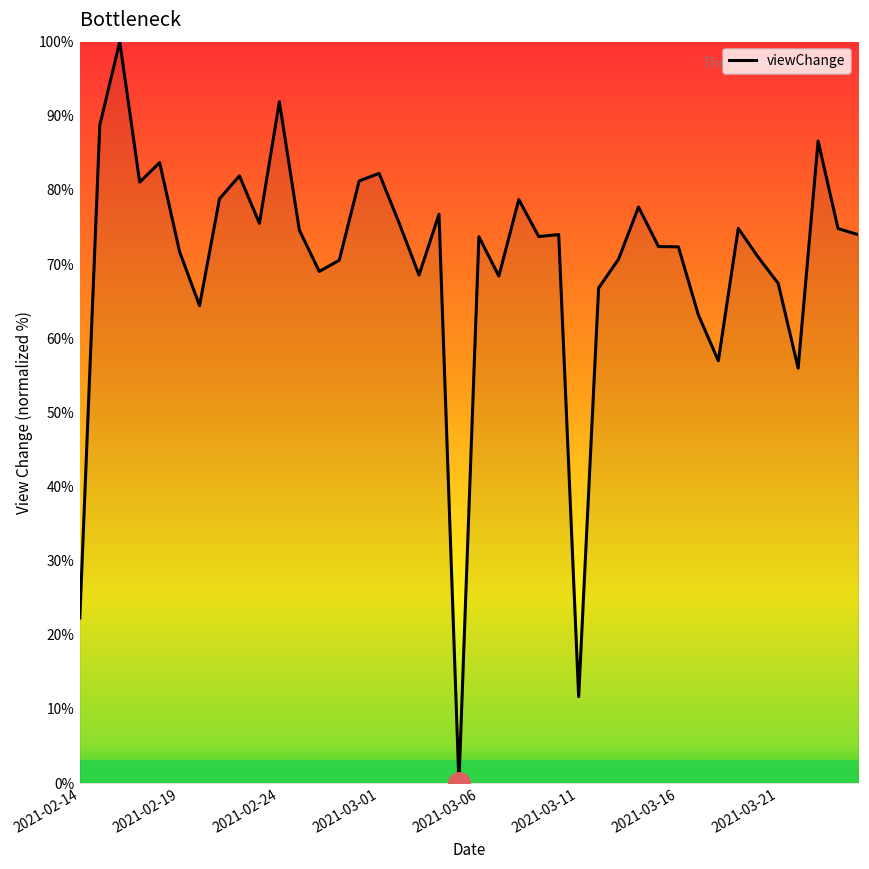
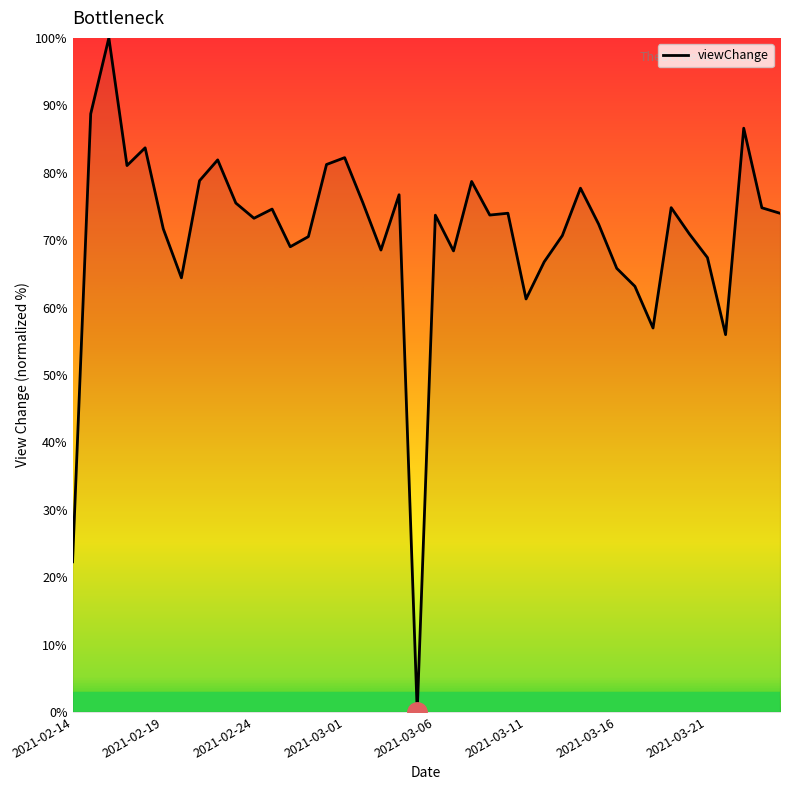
viewChange, 2021-02-24: 92% -> 73%
viewChange, 2021-03-11: 12% -> 61%
viewChange, 2021-03-16: 72% -> 66%
